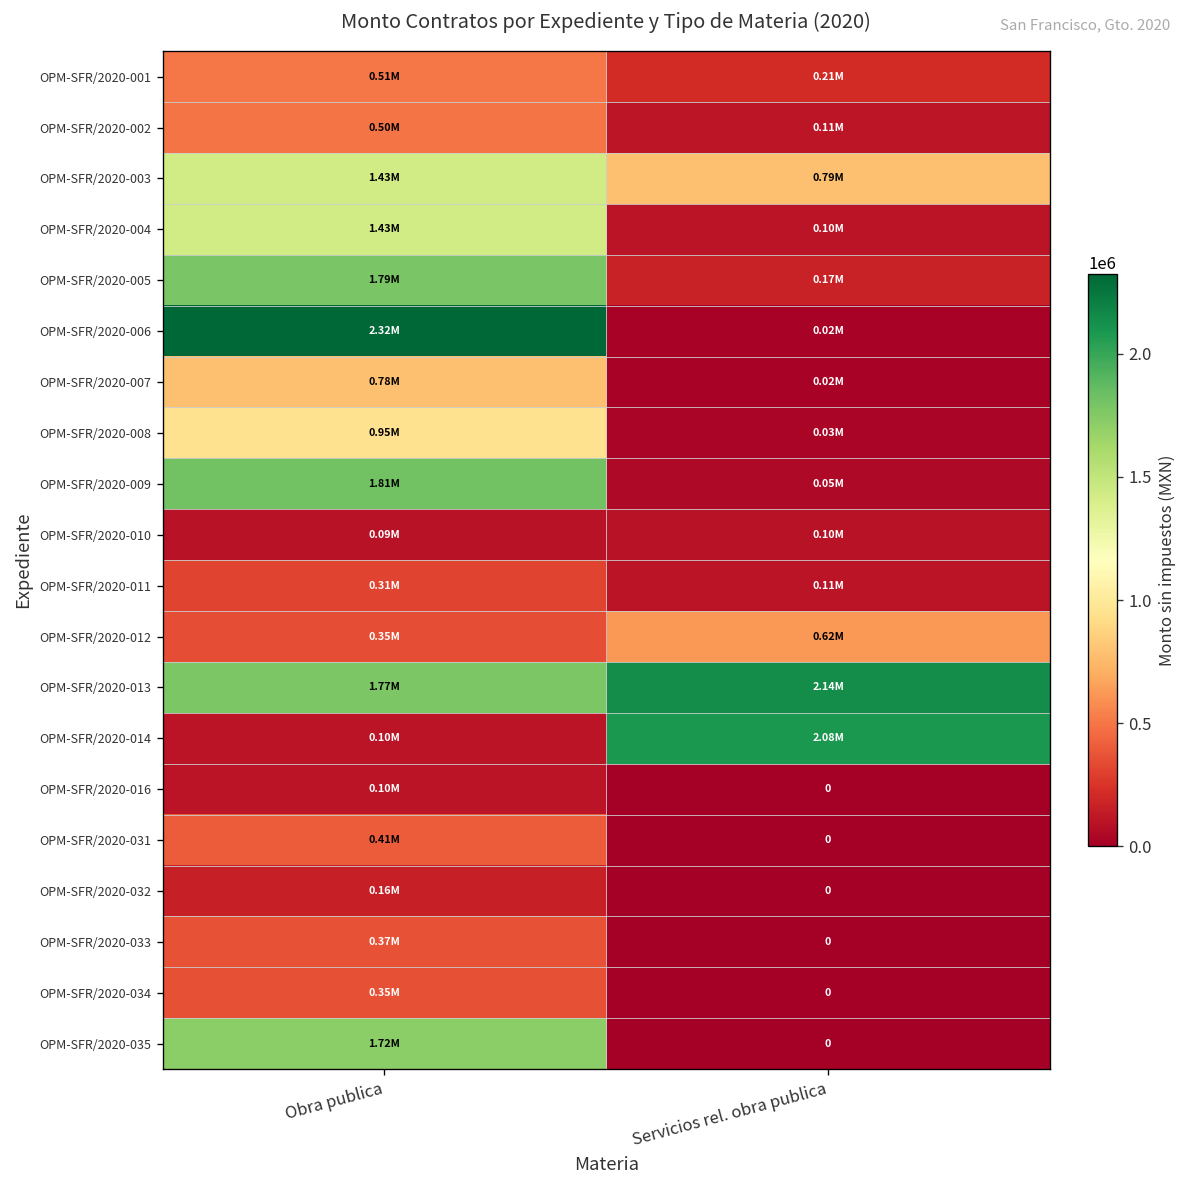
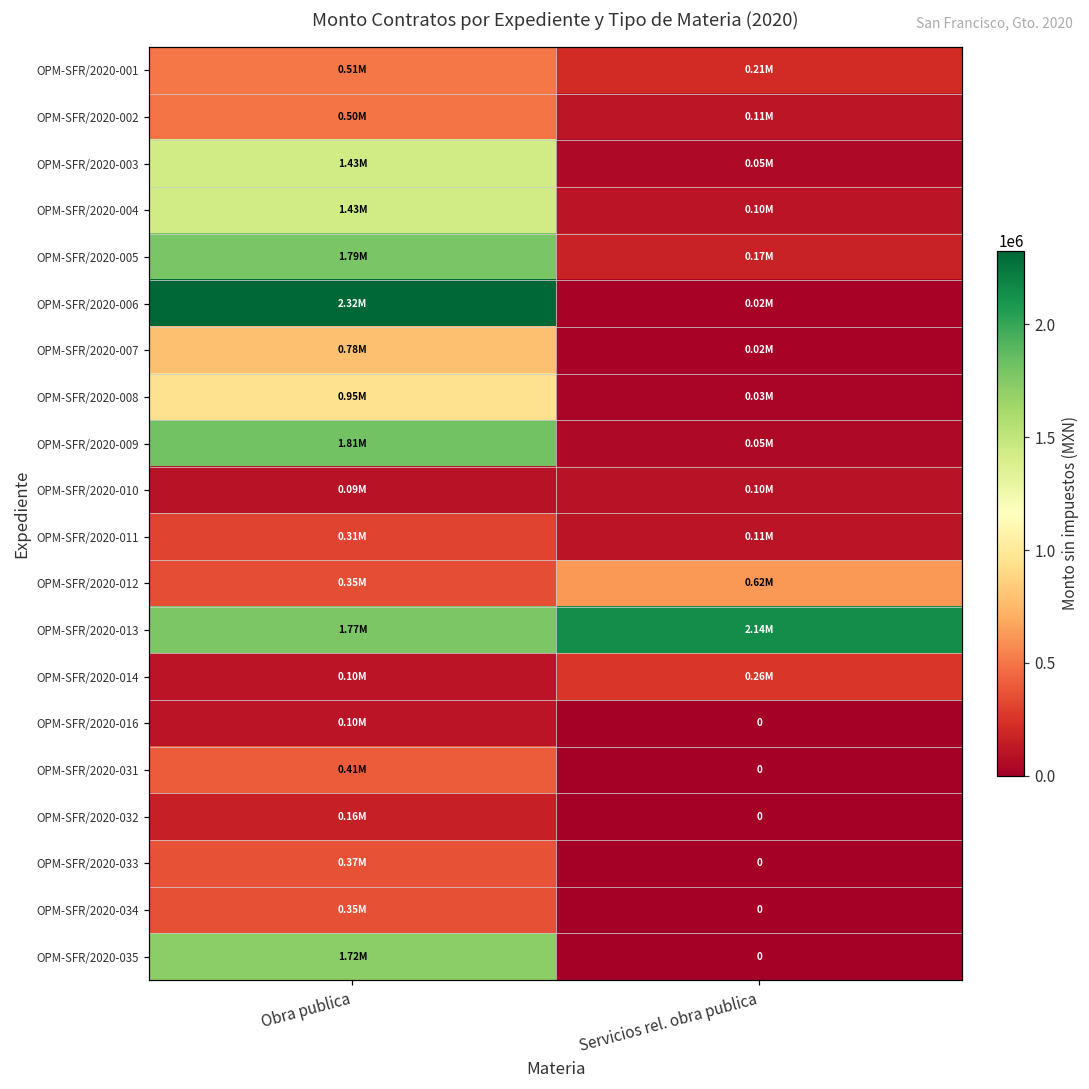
OPM-SFR/2020-003, Servicios rel. obra publica: 0.79M -> 0.05M
OPM-SFR/2020-014, Servicios rel. obra publica: 2.08M -> 0.26M
